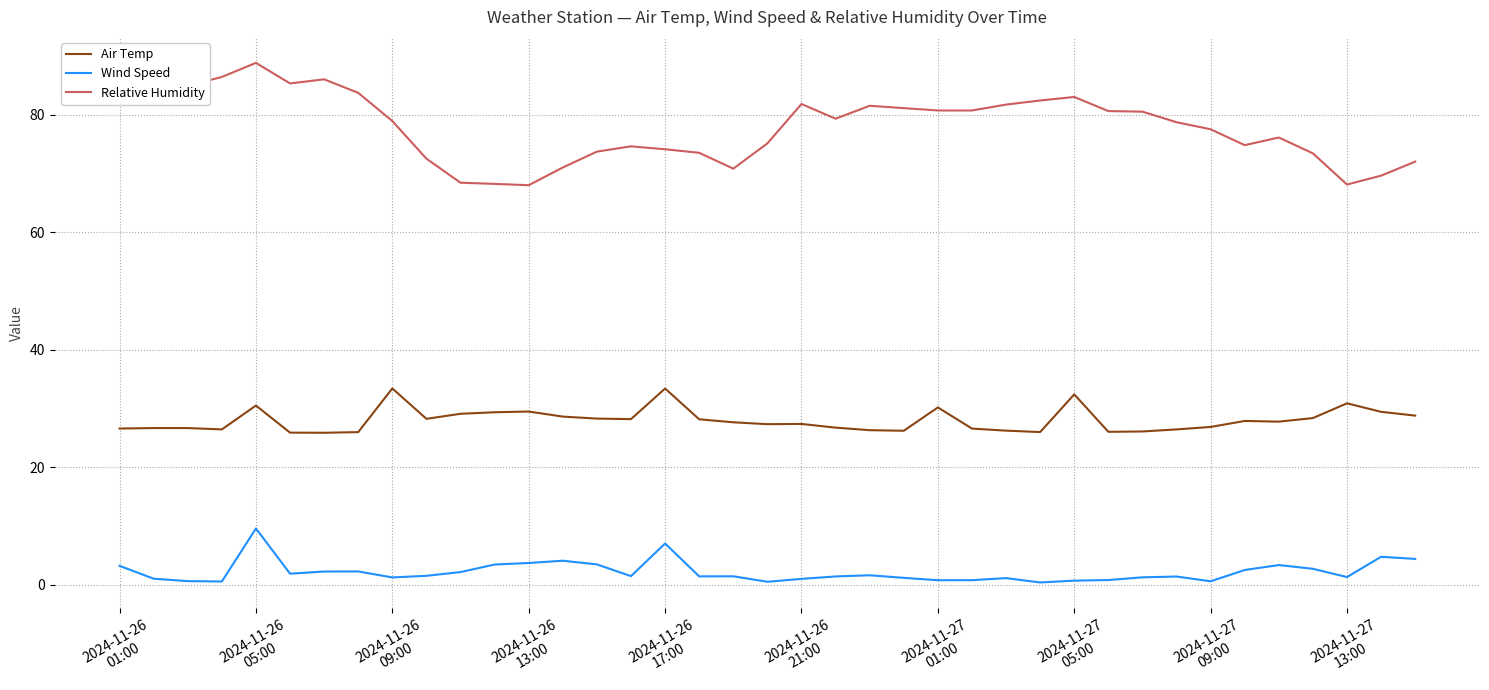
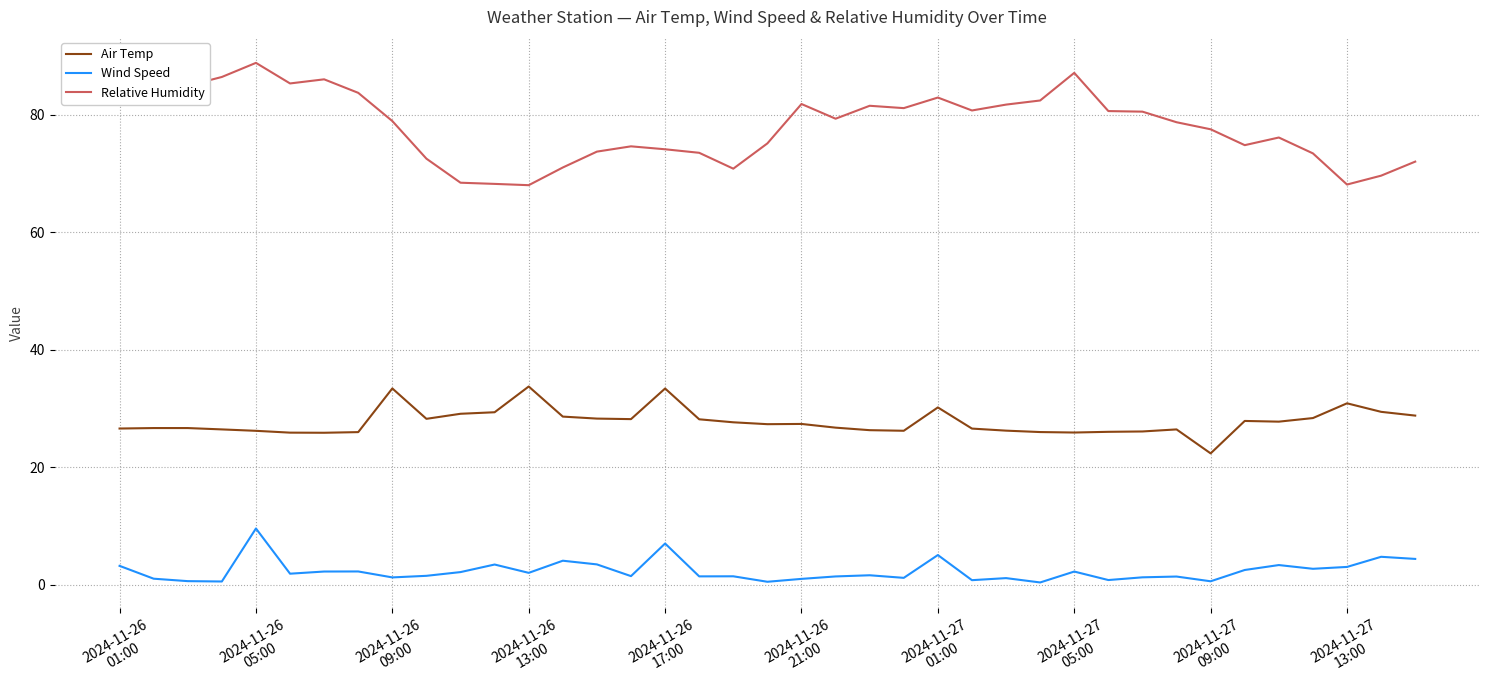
Air Temp, 2024-11-26 05:00: 31 -> 26
Air Temp, 2024-11-26 13:00: 29 -> 34
Wind Speed, 2024-11-26 13:00: 4 -> 2
Wind Speed, 2024-11-27 01:00: 1 -> 5
Relative Humidity, 2024-11-27 01:00: 81 -> 83
Air Temp, 2024-11-27 05:00: 32 -> 26
Wind Speed, 2024-11-27 05:00: 1 -> 2
Relative Humidity, 2024-11-27 05:00: 83 -> 87
Air Temp, 2024-11-27 09:00: 27 -> 22
Wind Speed, 2024-11-27 13:00: 1 -> 3
